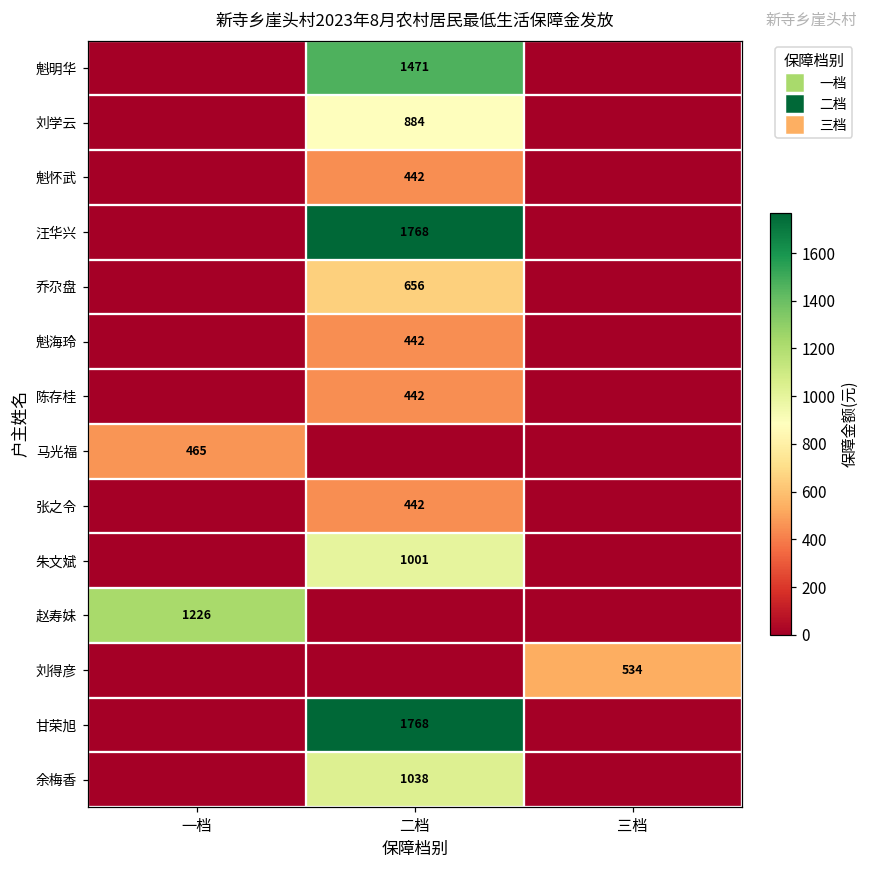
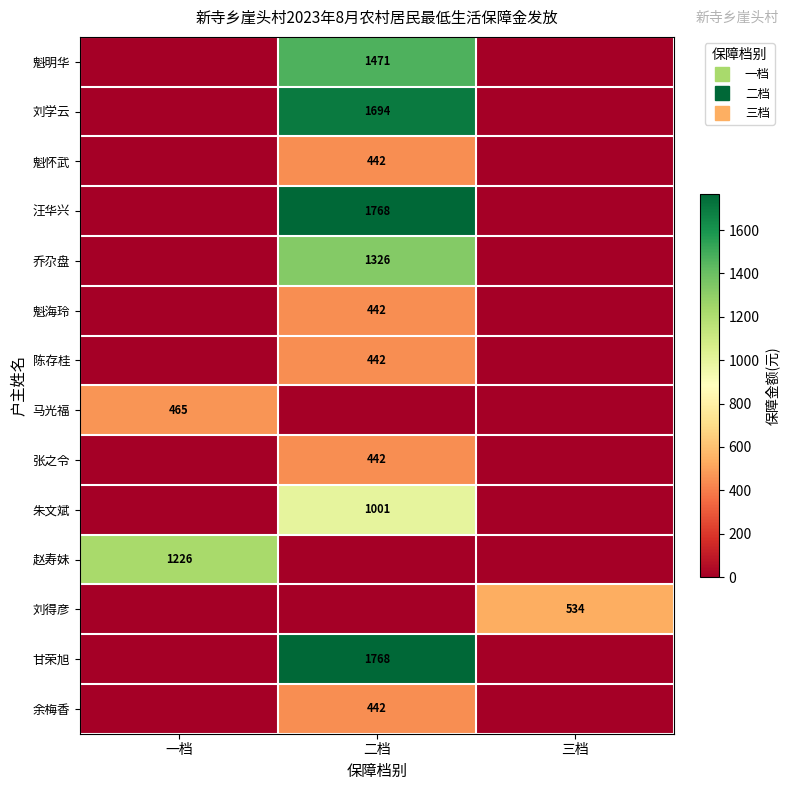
刘学云, 二档: 884 -> 1694
乔尕盘, 二档: 656 -> 1326
余梅香, 二档: 1038 -> 442
